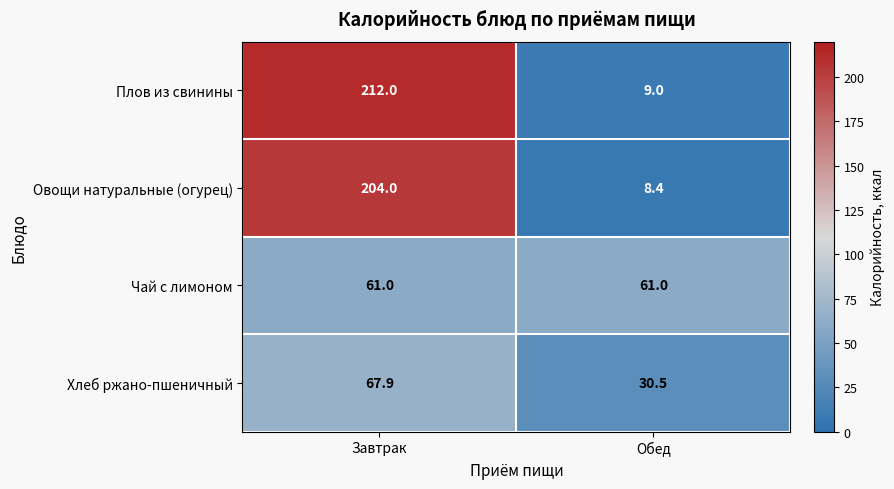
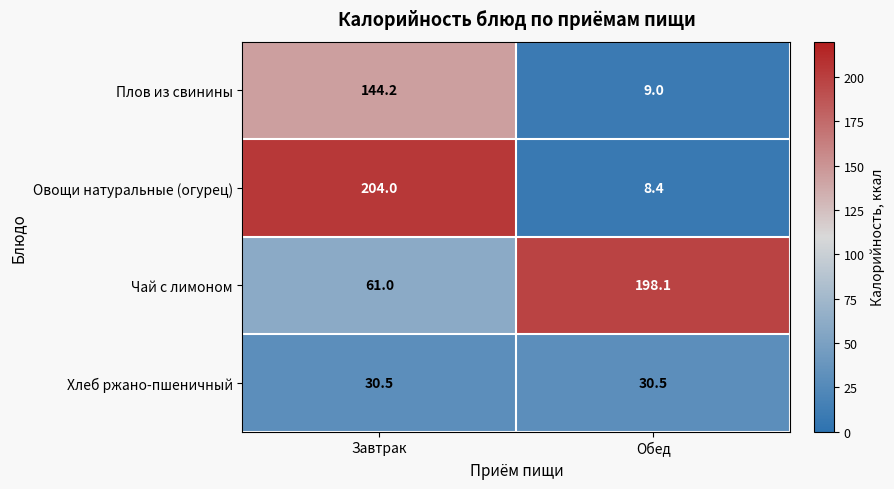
Плов из свинины, Завтрак: 212.0 -> 144.2
Чай с лимоном, Обед: 61.0 -> 198.1
Хлеб ржано-пшеничный, Завтрак: 67.9 -> 30.5
